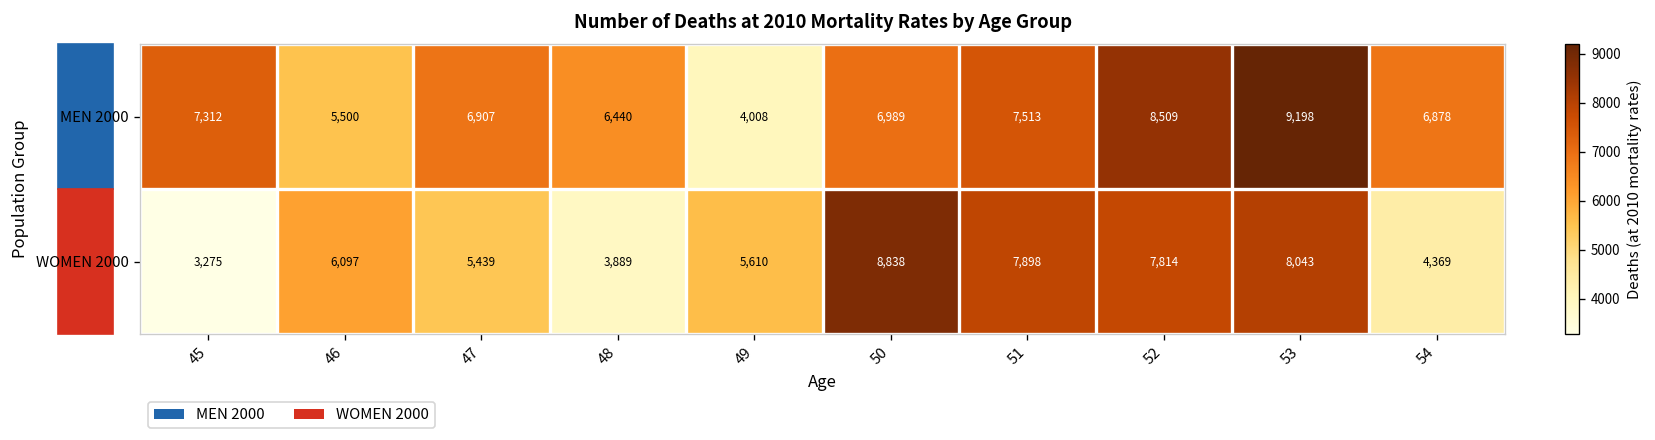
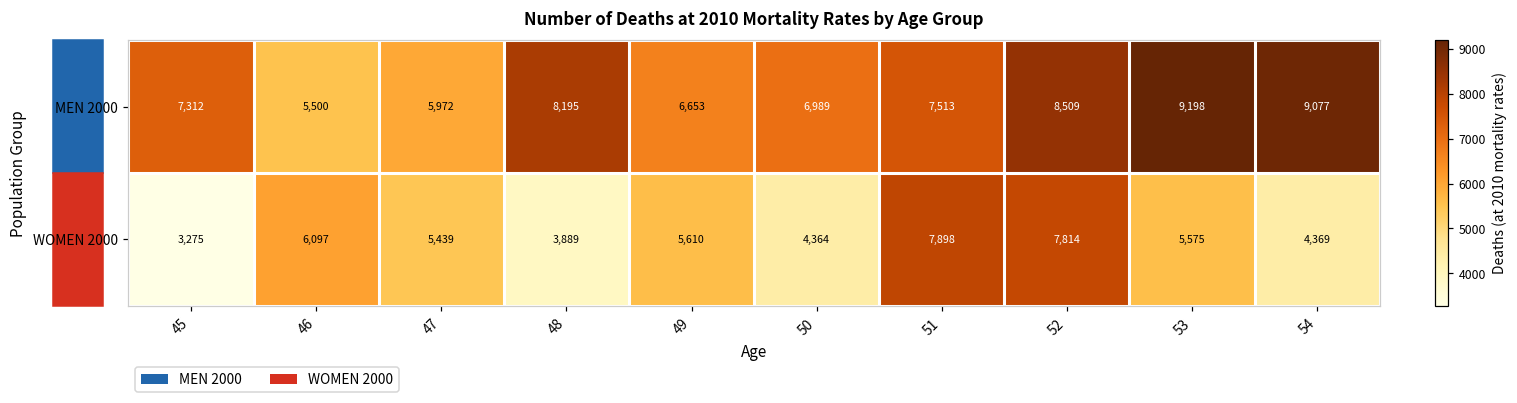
MEN 2000, 47: 6,907 -> 5,972
MEN 2000, 48: 6,440 -> 8,195
MEN 2000, 49: 4,008 -> 6,653
MEN 2000, 54: 6,878 -> 9,077
WOMEN 2000, 50: 8,838 -> 4,364
WOMEN 2000, 53: 8,043 -> 5,575
